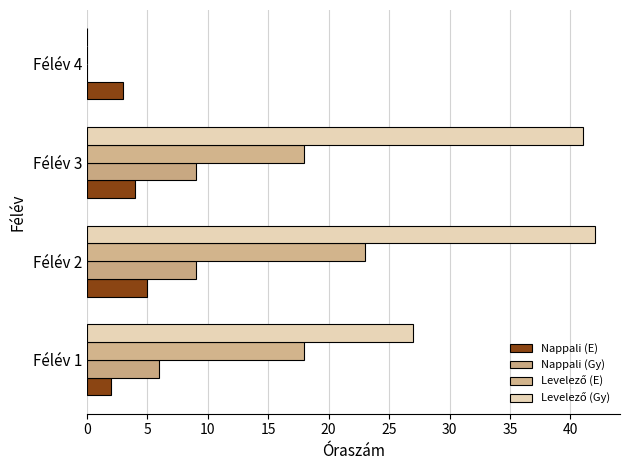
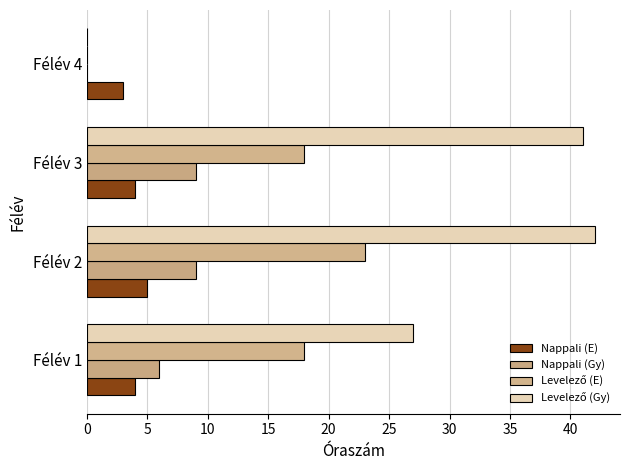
Nappali (E), Félév 1: 2 -> 4
